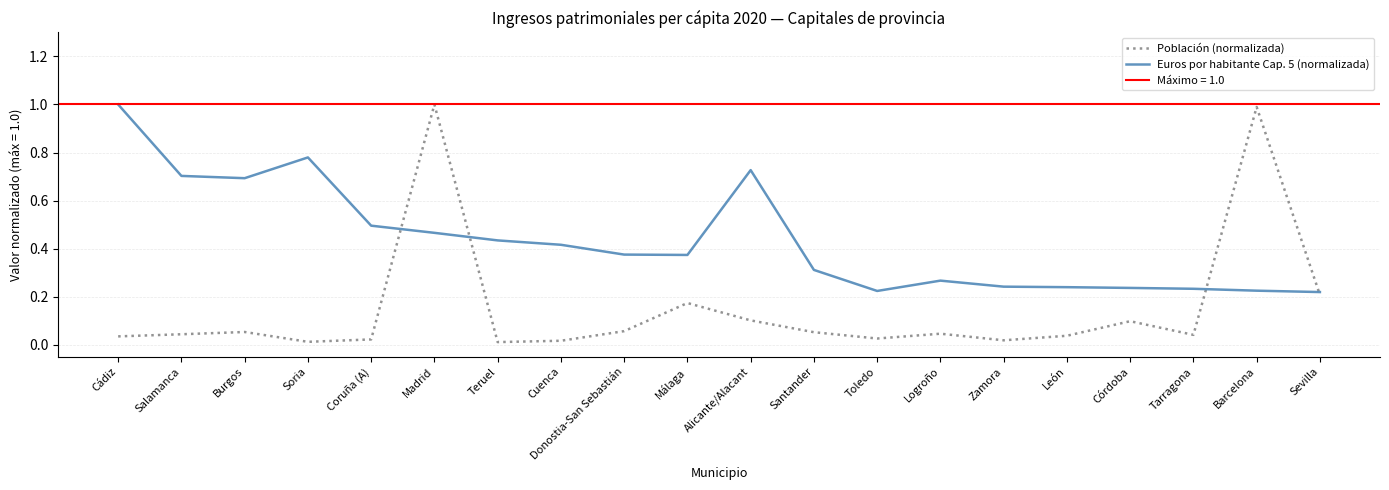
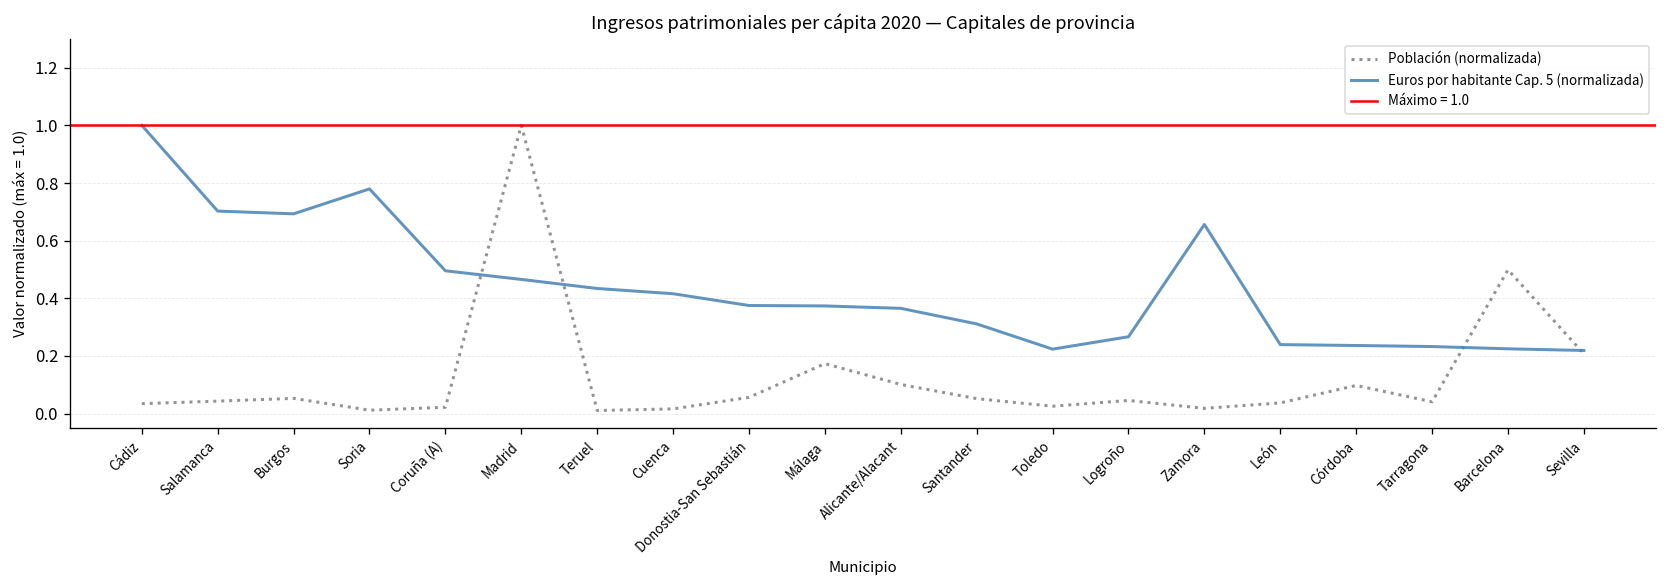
Euros por habitante Cap. 5 (normalizada), Alicante/Alacant: 0.73 -> 0.37
Euros por habitante Cap. 5 (normalizada), Zamora: 0.24 -> 0.66
Población (normalizada), Barcelona: 0.99 -> 0.50
